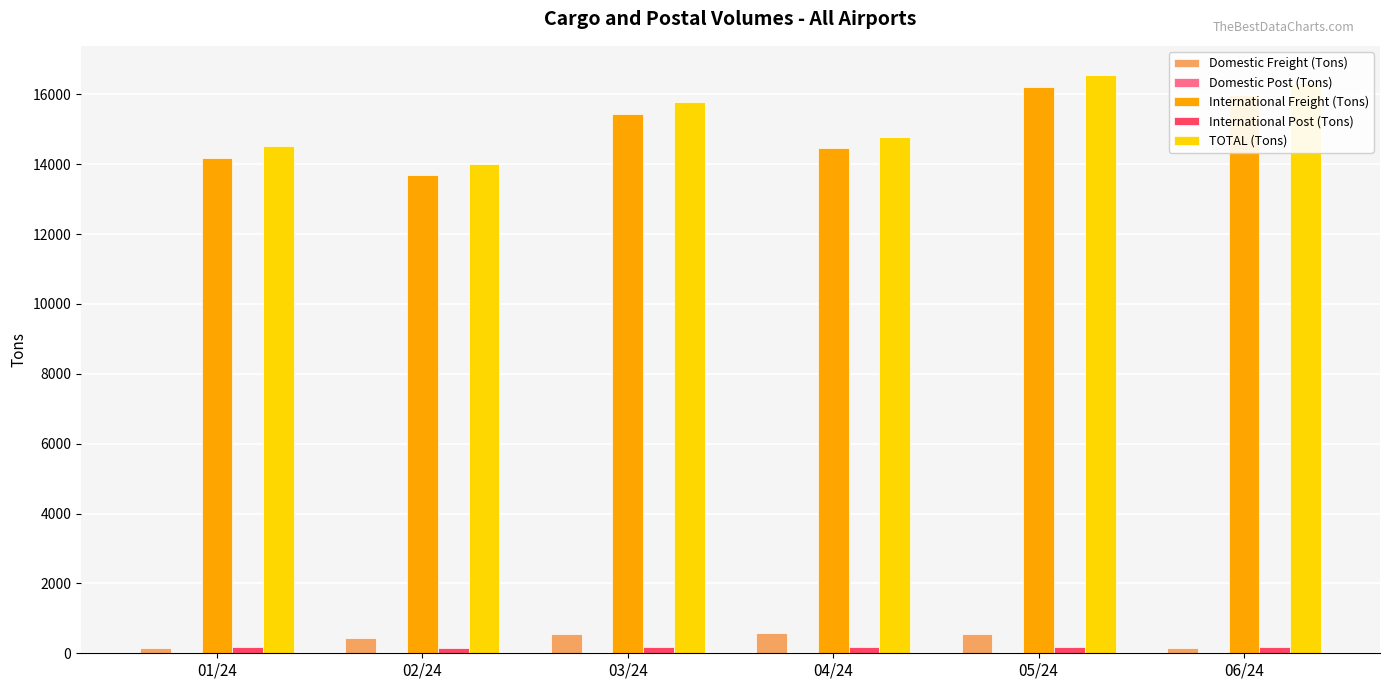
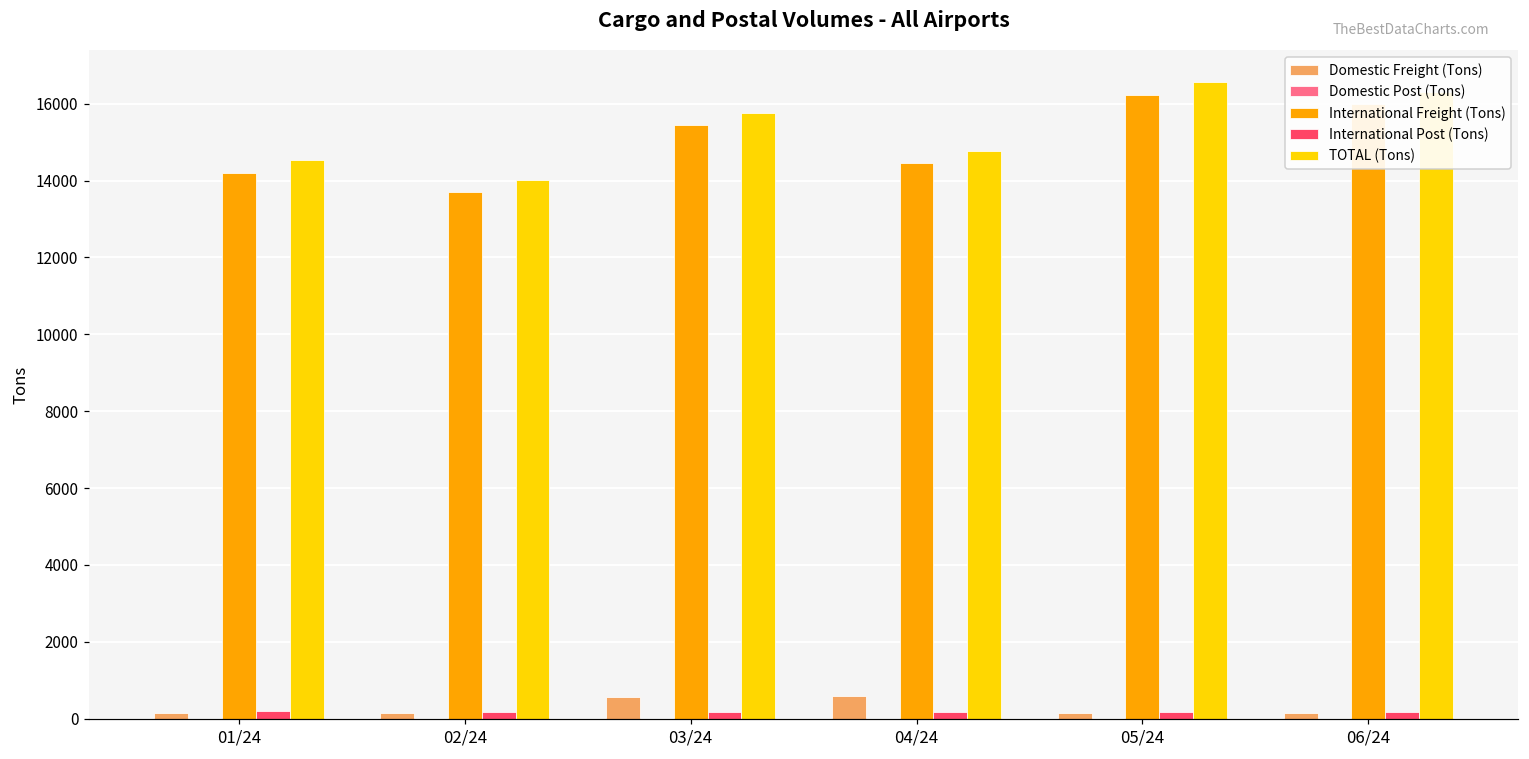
Domestic Freight (Tons), 02/24: 400 -> 100
Domestic Freight (Tons), 05/24: 500 -> 200
